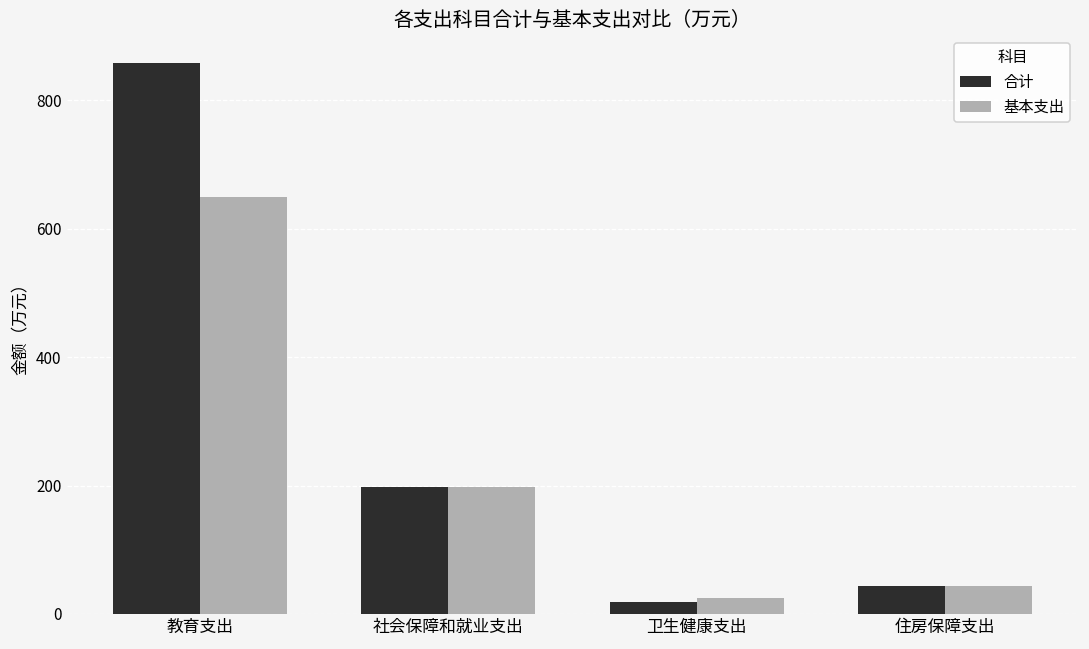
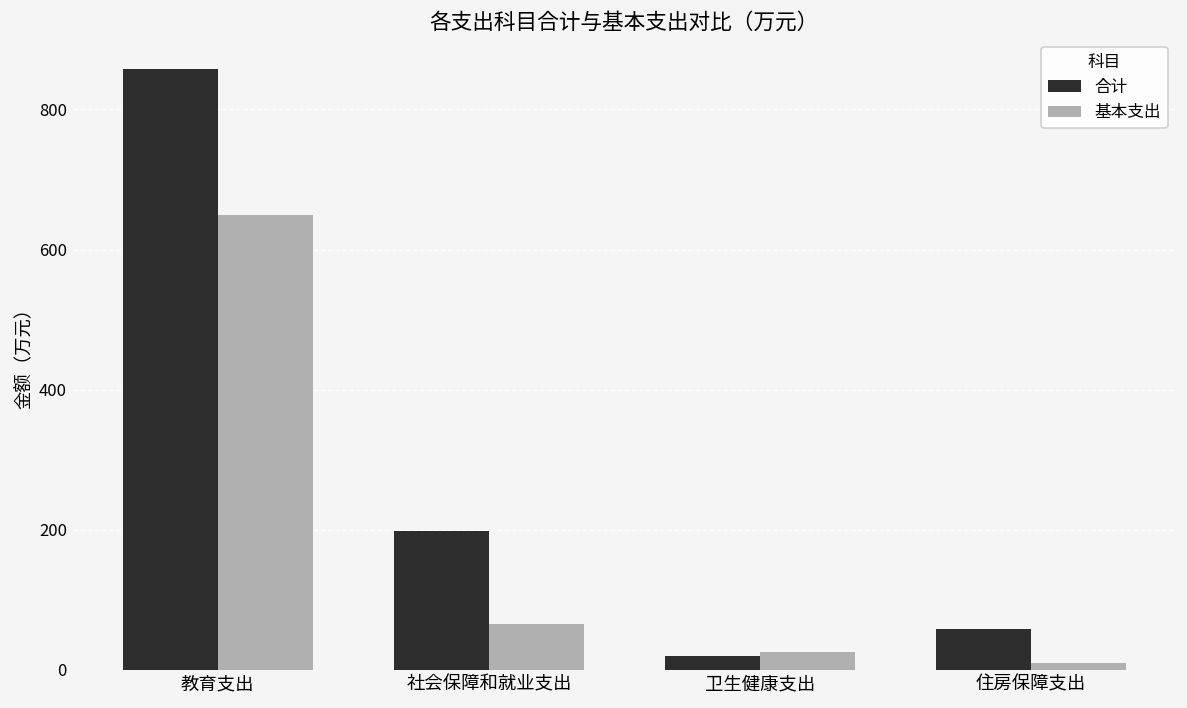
基本支出, 社会保障和就业支出: 200 -> 70
合计, 住房保障支出: 40 -> 60
基本支出, 住房保障支出: 40 -> 10
